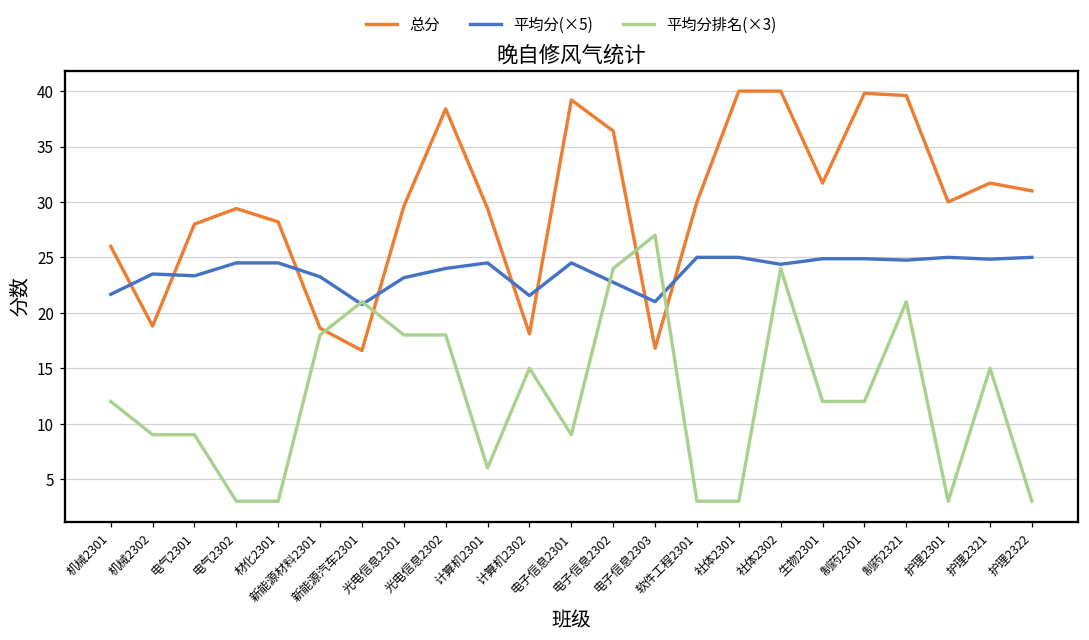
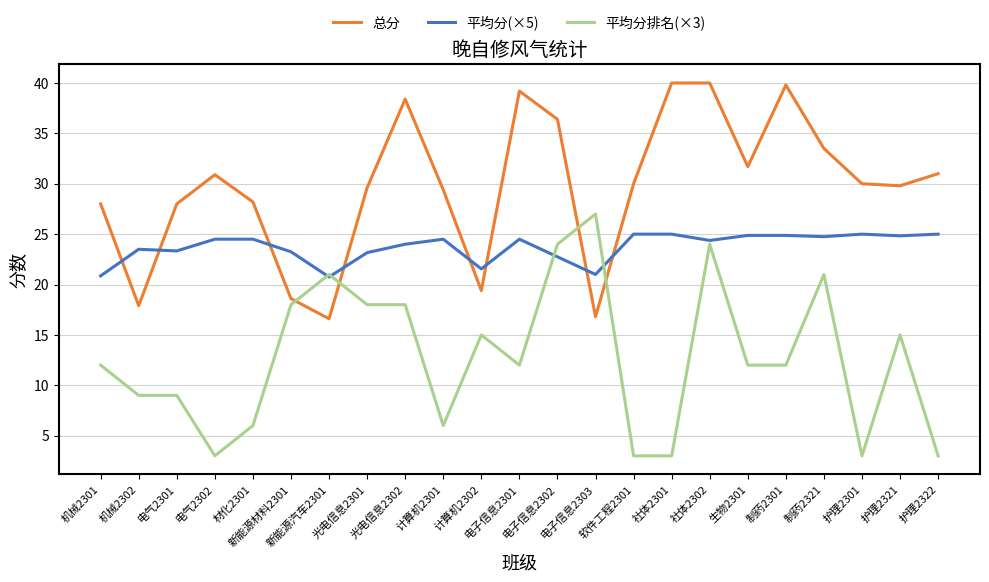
总分, 机械2301: 26 -> 28
平均分(×5), 机械2301: 21.7 -> 20.9
总分, 机械2302: 18.8 -> 17.9
总分, 电气2302: 29.4 -> 30.9
平均分排名(×3), 材化2301: 3.0 -> 6.0
总分, 计算机2302: 18.1 -> 19.4
平均分排名(×3), 电子信息2301: 9.0 -> 12.0
总分, 制药2321: 39.6 -> 33.5
总分, 护理2321: 31.7 -> 29.8
